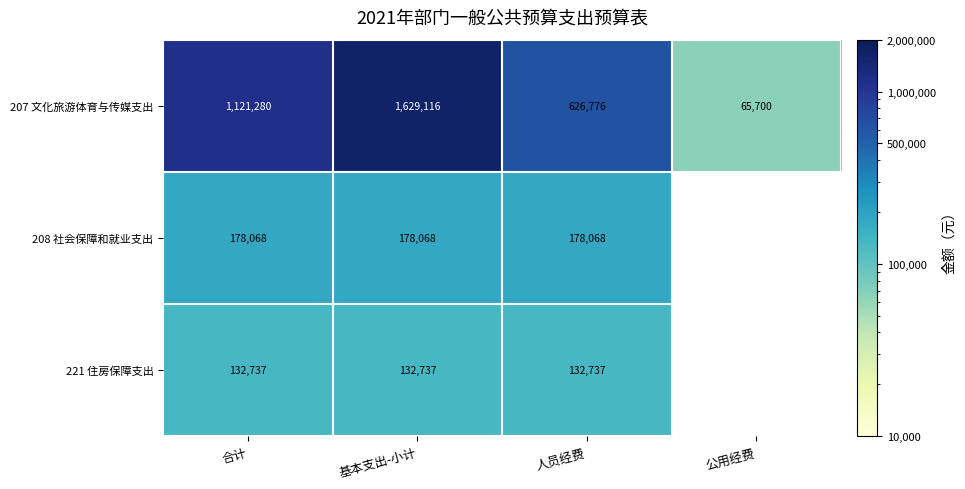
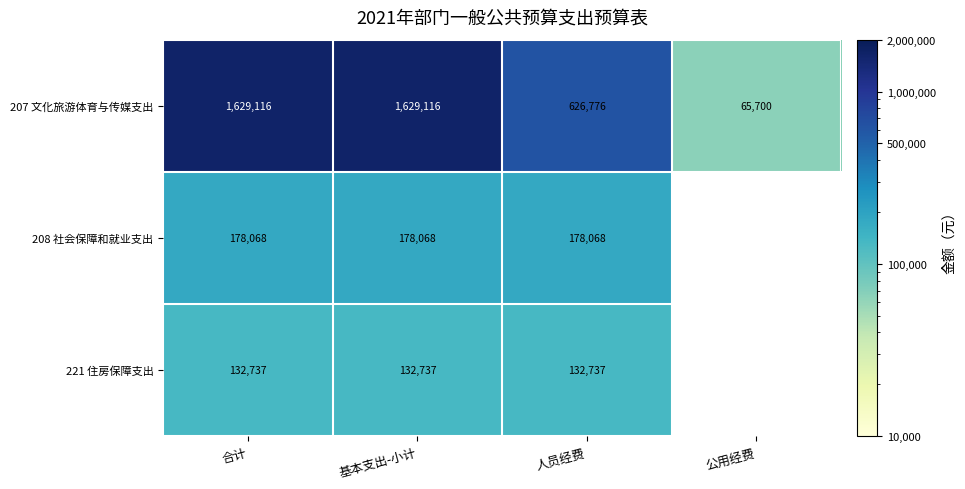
207 文化旅游体育与传媒支出, 合计: 1,121,280 -> 1,629,116
